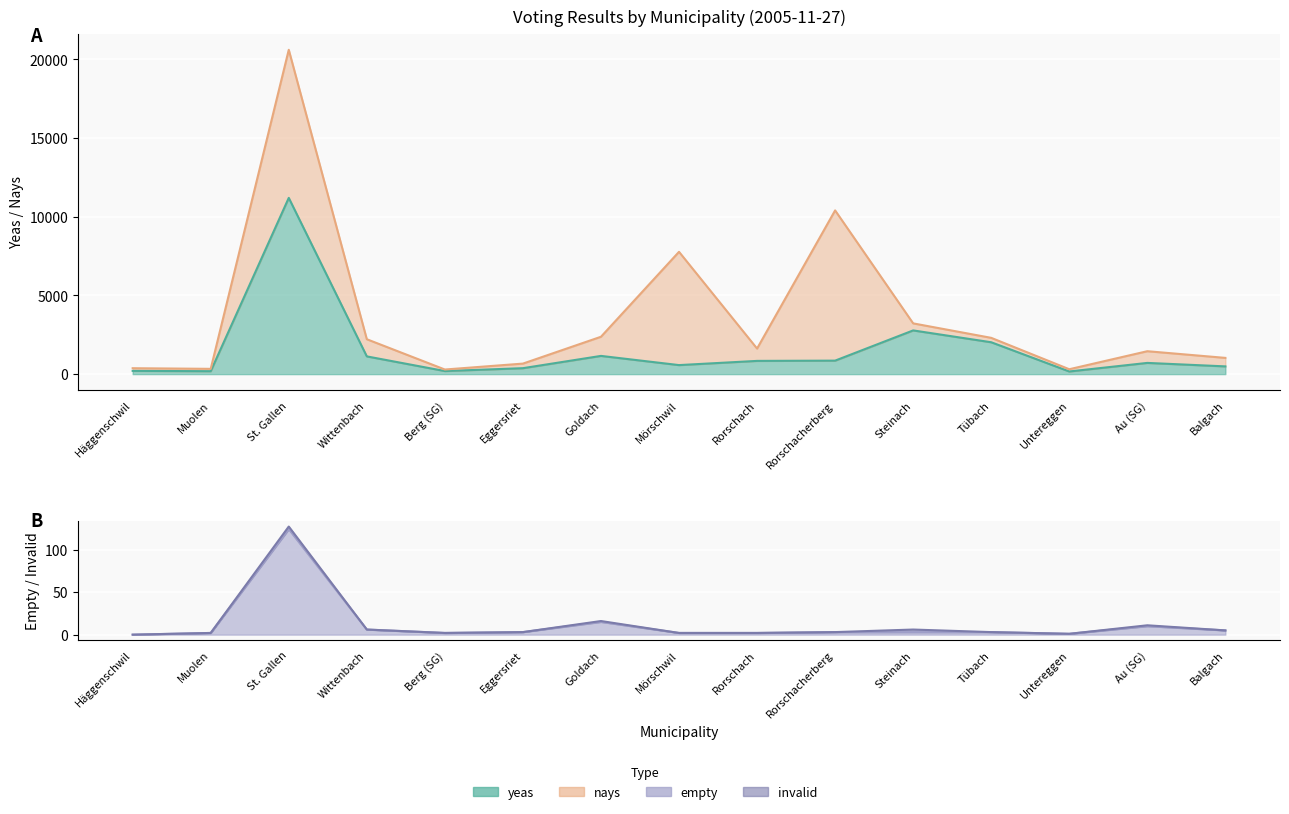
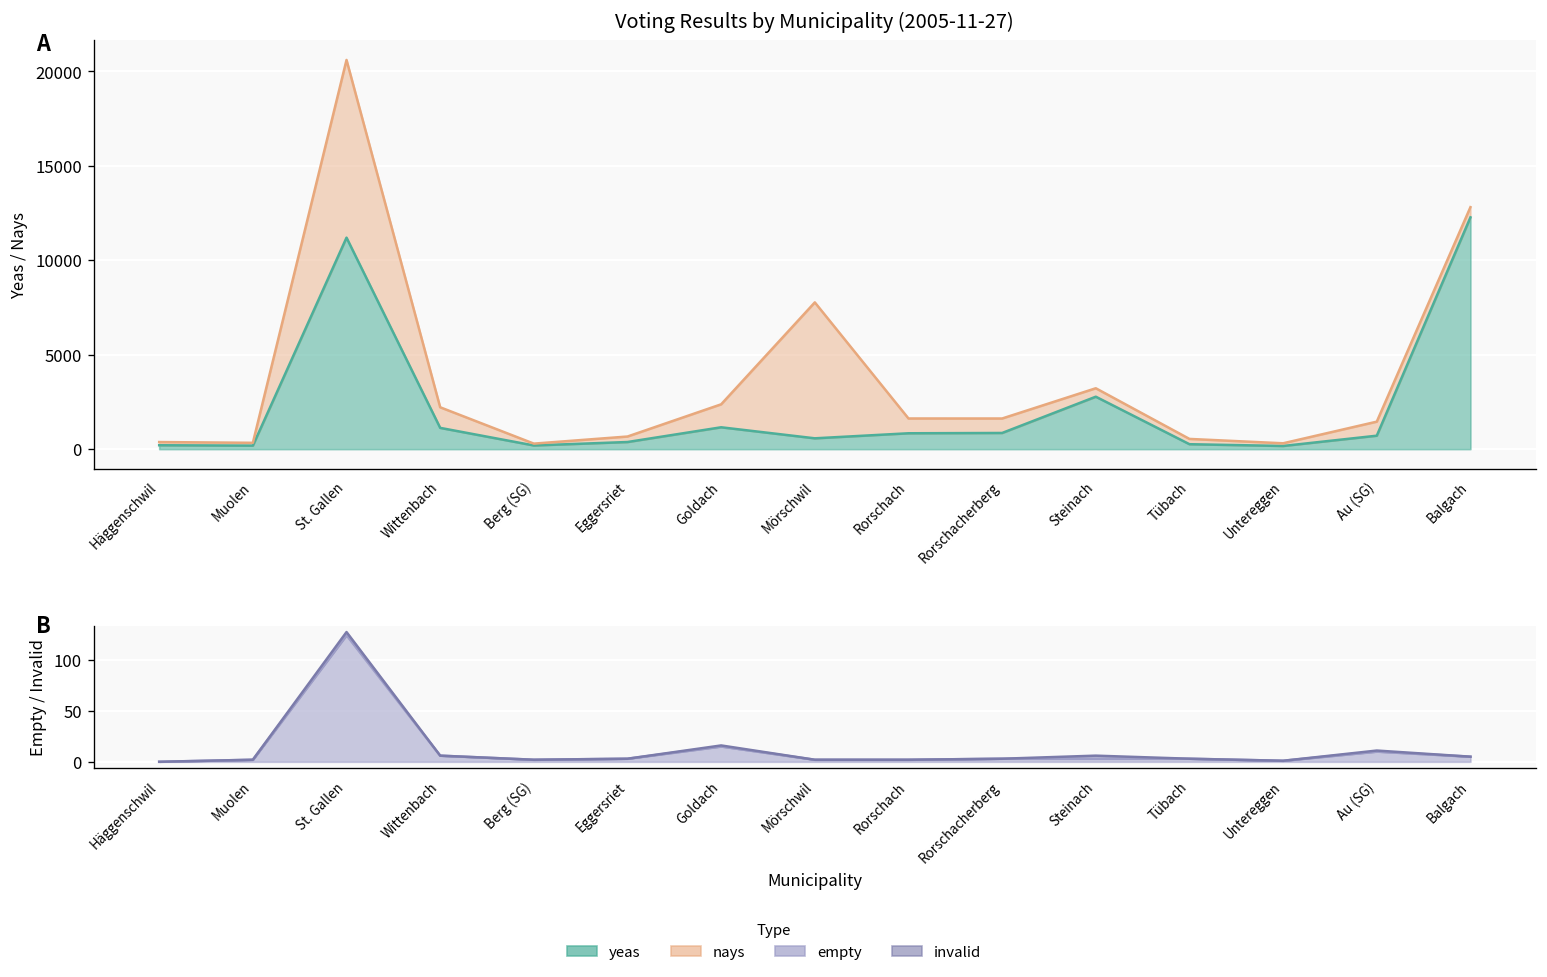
Voting Results by Municipality (2005-11-27), nays, Rorschacherberg: 9500 -> 800
Voting Results by Municipality (2005-11-27), yeas, Tübach: 2000 -> 300
Voting Results by Municipality (2005-11-27), yeas, Balgach: 500 -> 12300
